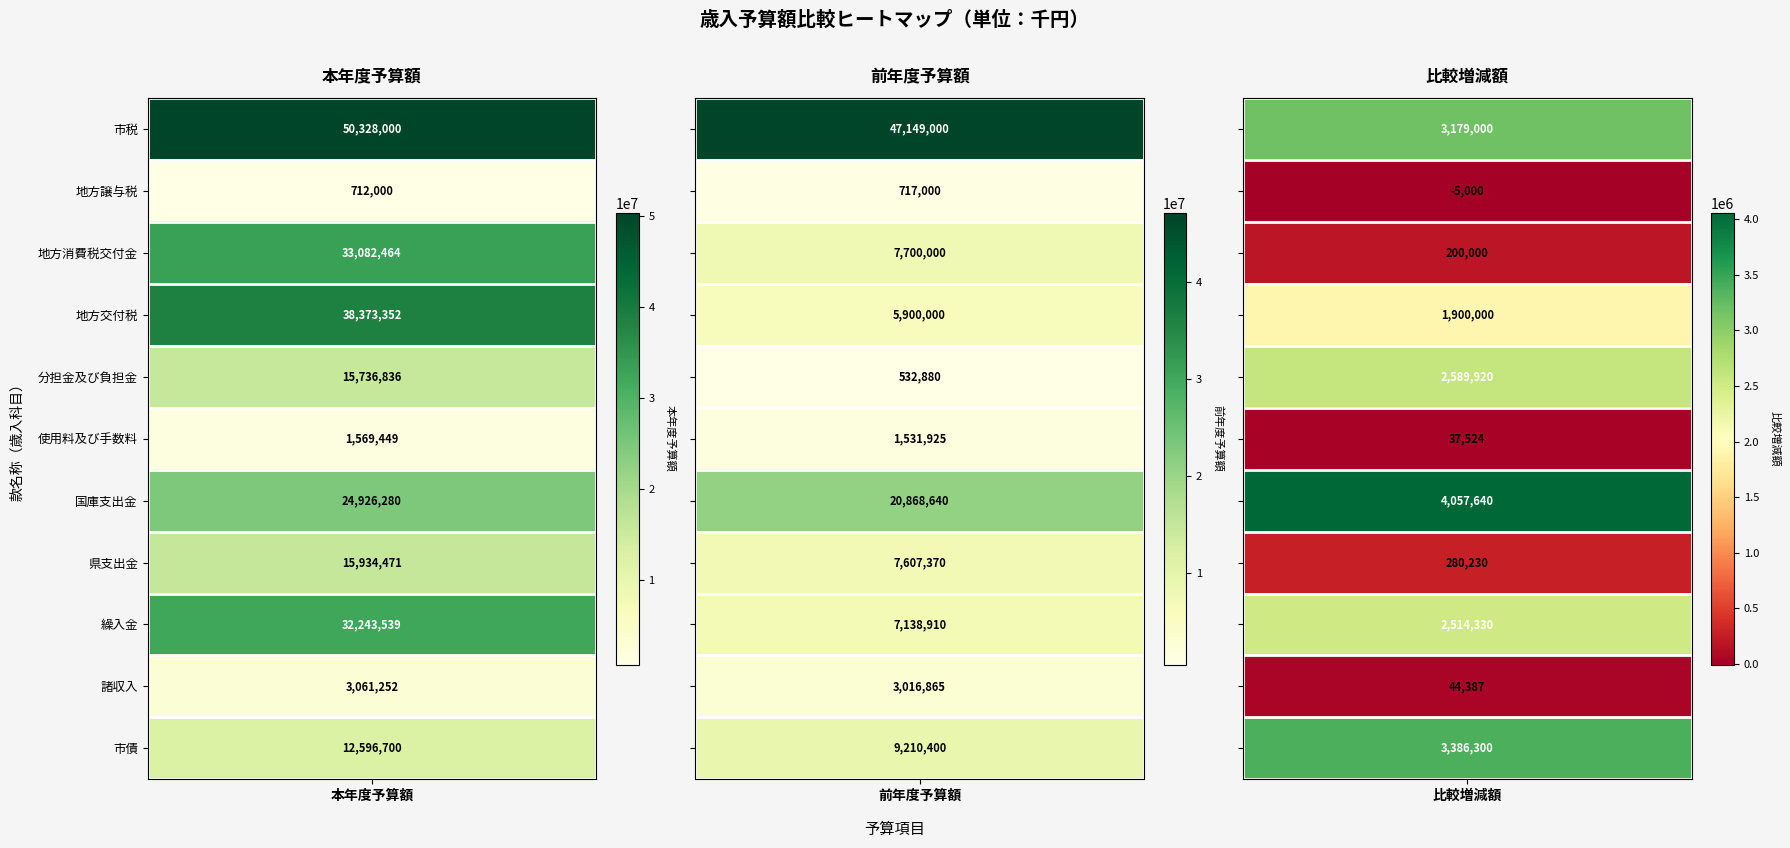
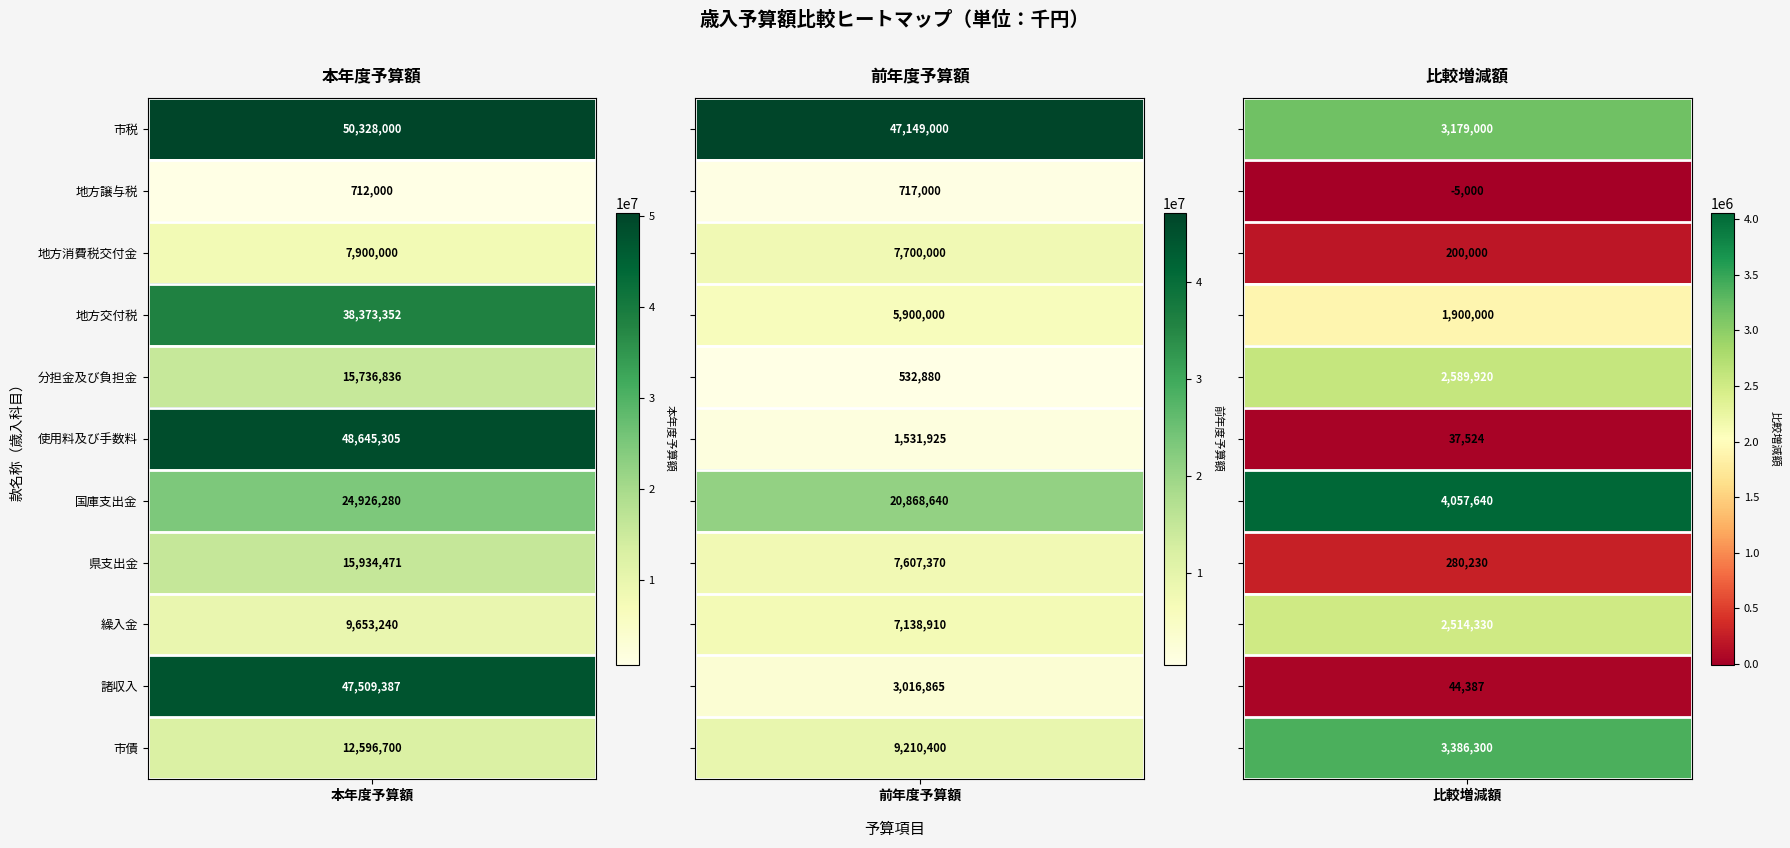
本年度予算額, 地方消費税交付金, 本年度予算額: 33,082,464 -> 7,900,000
本年度予算額, 使用料及び手数料, 本年度予算額: 1,569,449 -> 48,645,305
本年度予算額, 繰入金, 本年度予算額: 32,243,539 -> 9,653,240
本年度予算額, 諸収入, 本年度予算額: 3,061,252 -> 47,509,387
